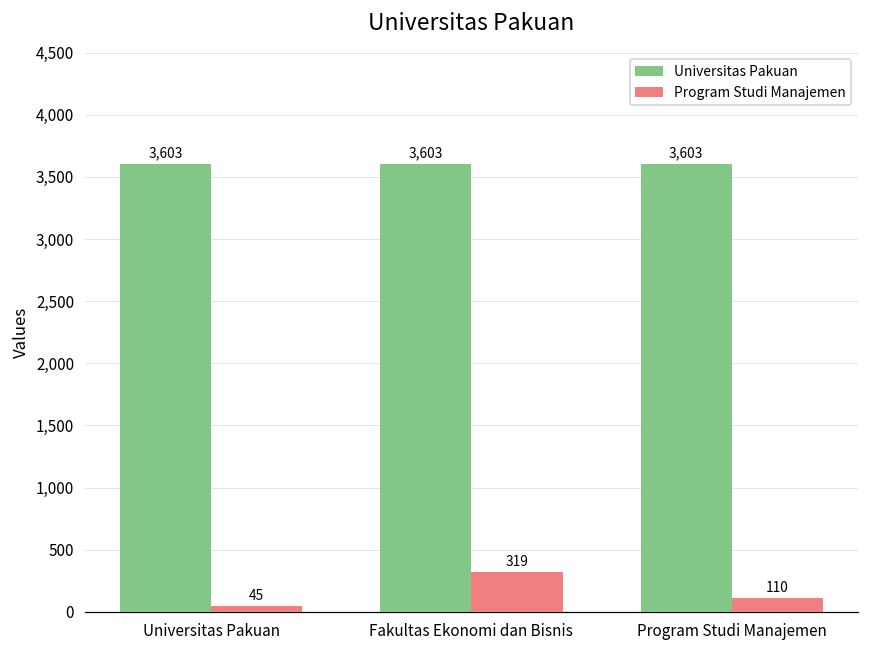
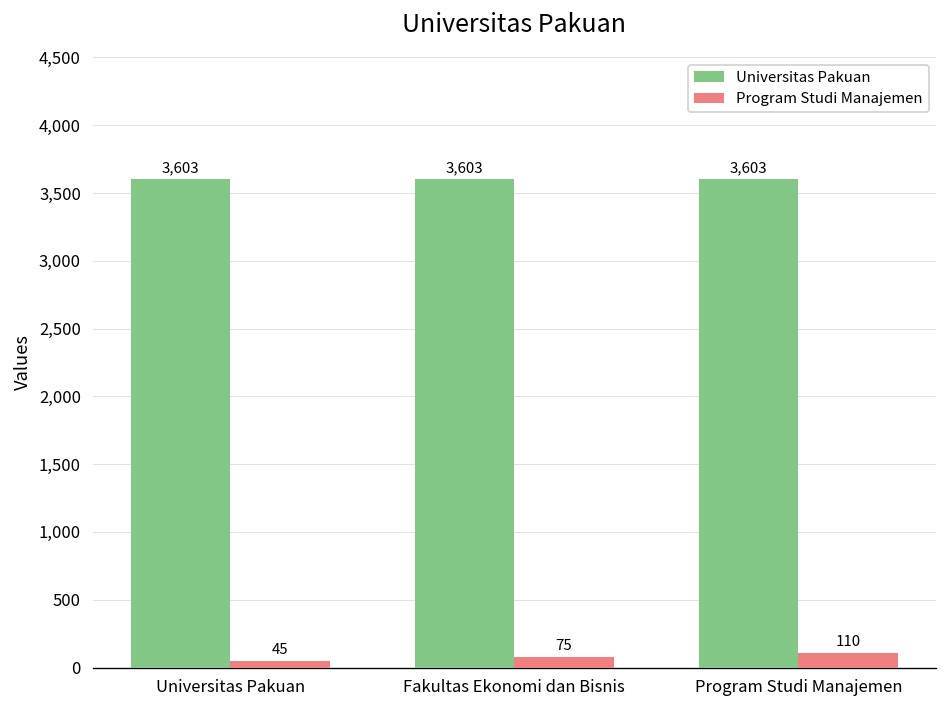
Program Studi Manajemen, Fakultas Ekonomi dan Bisnis: 319 -> 75
